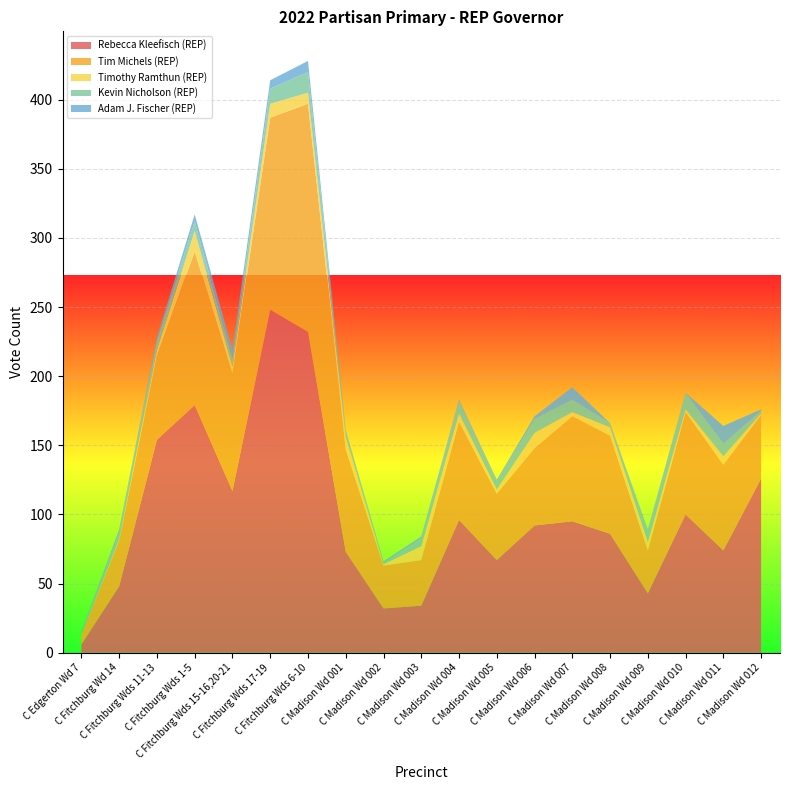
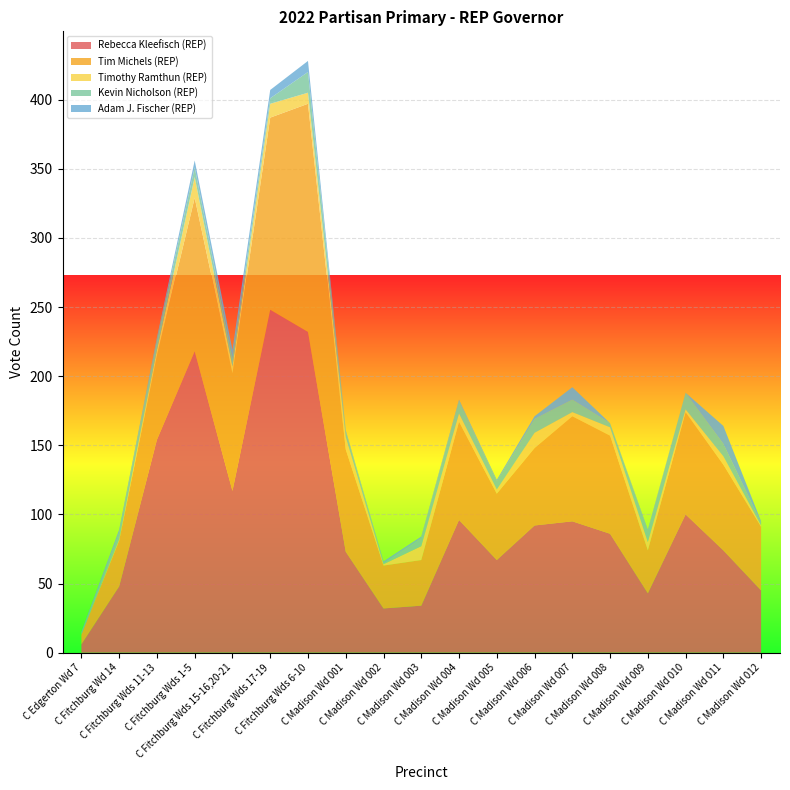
Rebecca Kleefisch (REP), C Fitchburg Wds 1-5: 179 -> 218
Kevin Nicholson (REP), C Fitchburg Wds 17-19: 11 -> 4
Rebecca Kleefisch (REP), C Madison Wd 012: 126 -> 45
